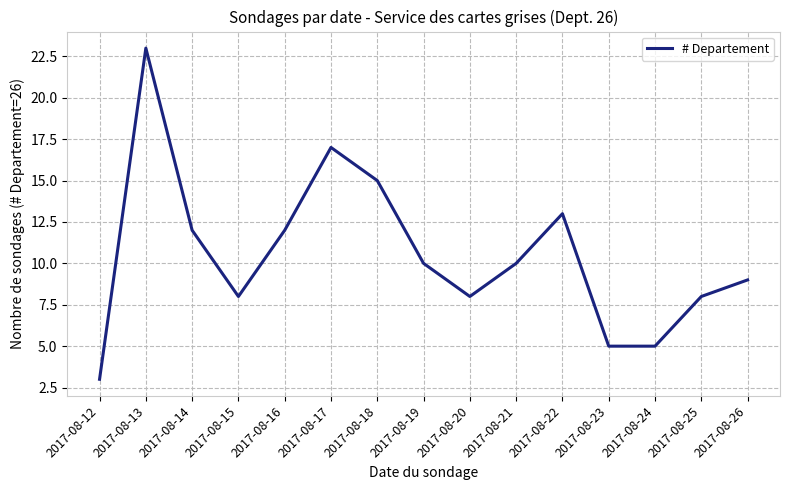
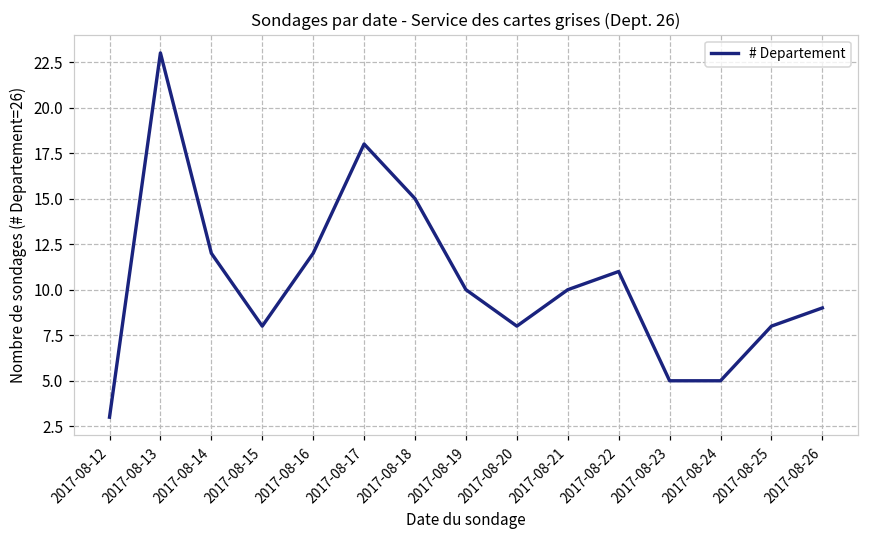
2017-08-17: 17 -> 18
2017-08-22: 13 -> 11
